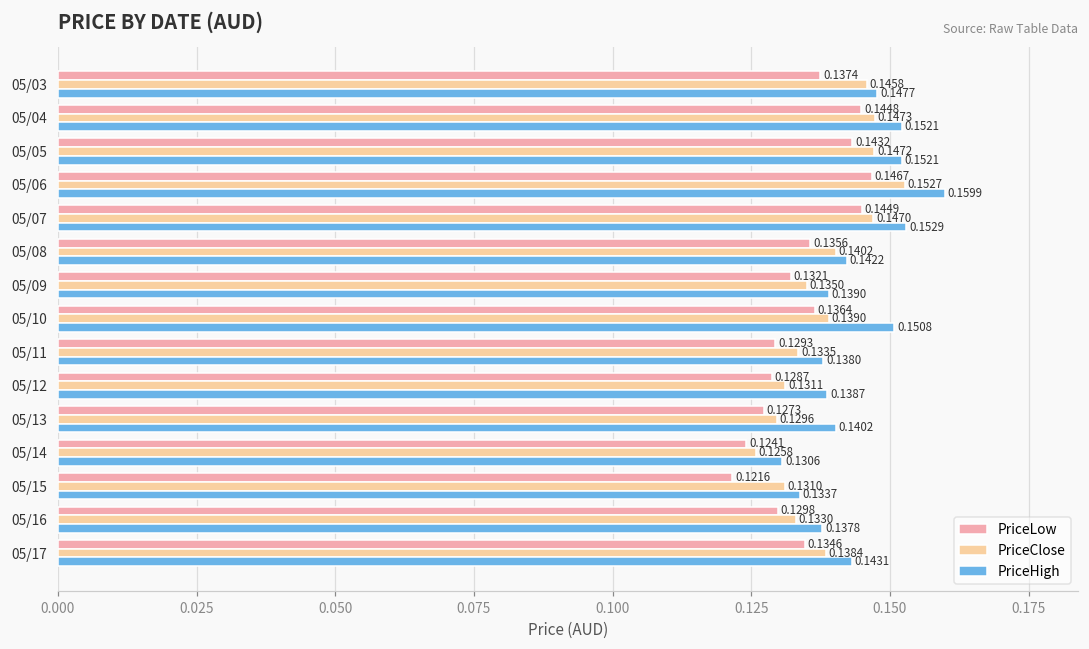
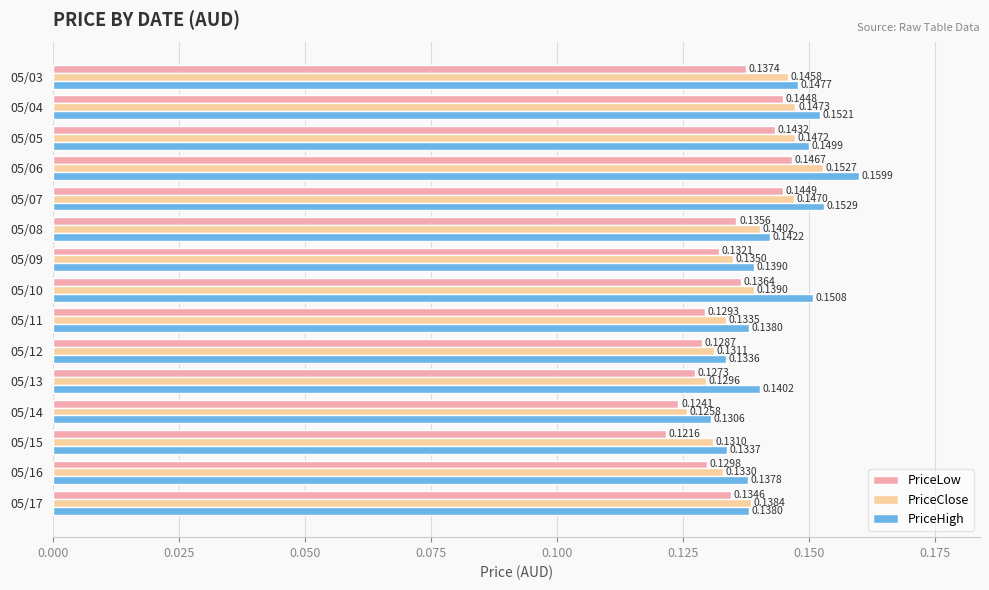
PriceHigh, 05/05: 0.1521 -> 0.1499
PriceHigh, 05/12: 0.1387 -> 0.1336
PriceHigh, 05/17: 0.1431 -> 0.1380
